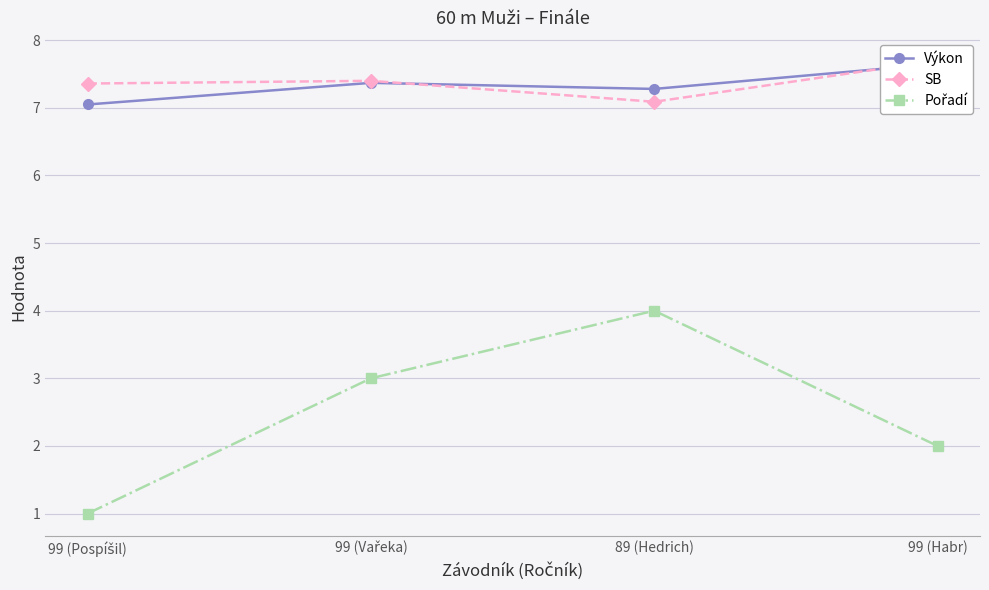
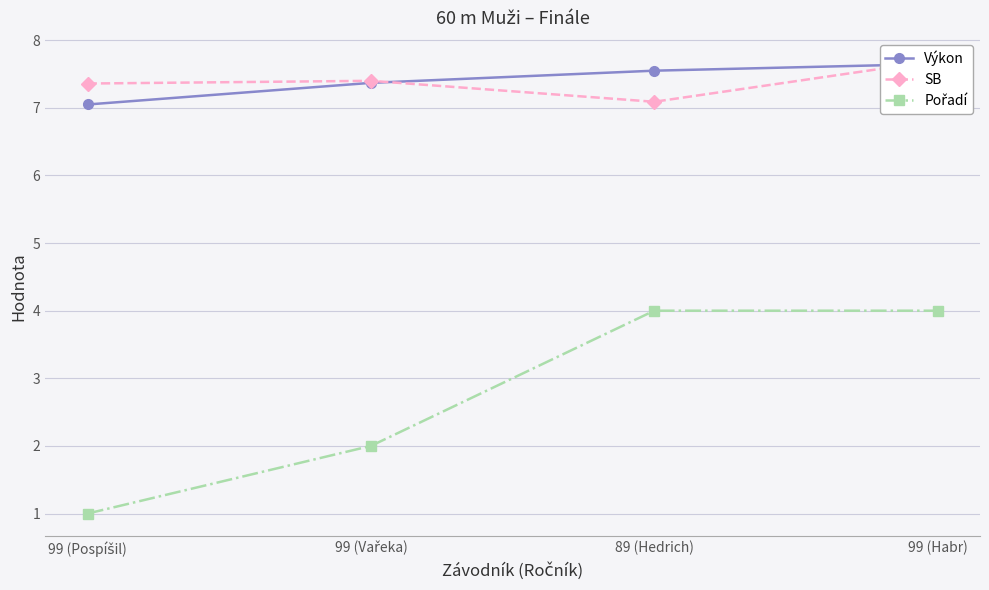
Pořadí, 99 (Vařeka): 3 -> 2
Výkon, 89 (Hedrich): 7.3 -> 7.6
Pořadí, 99 (Habr): 2 -> 4
